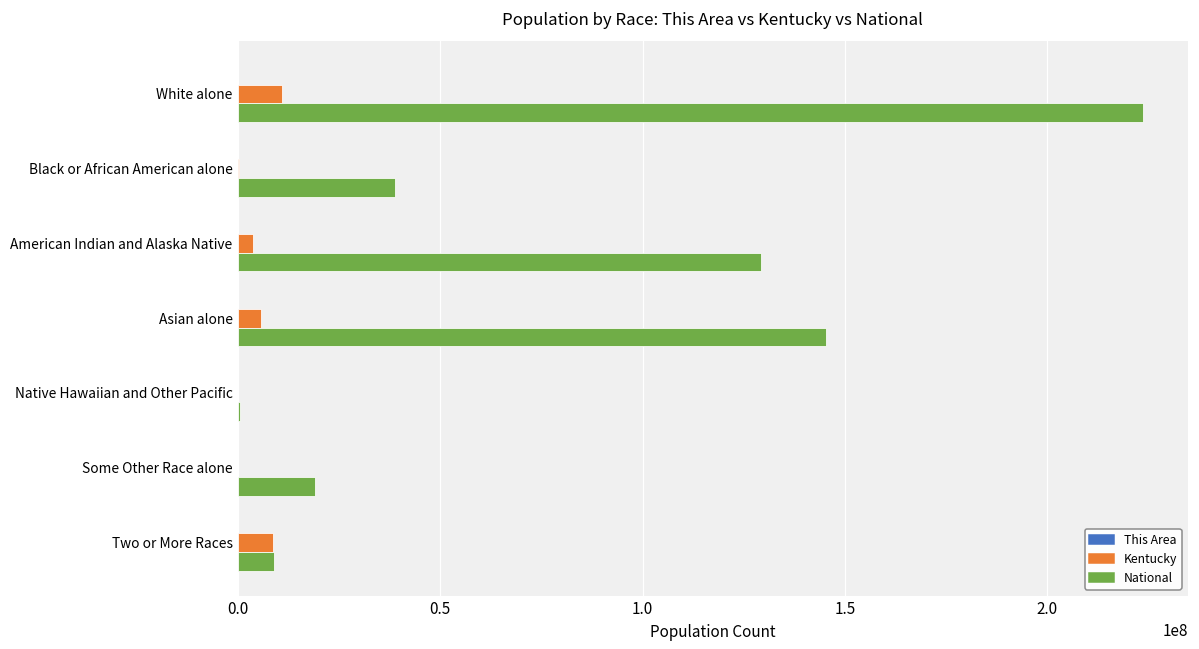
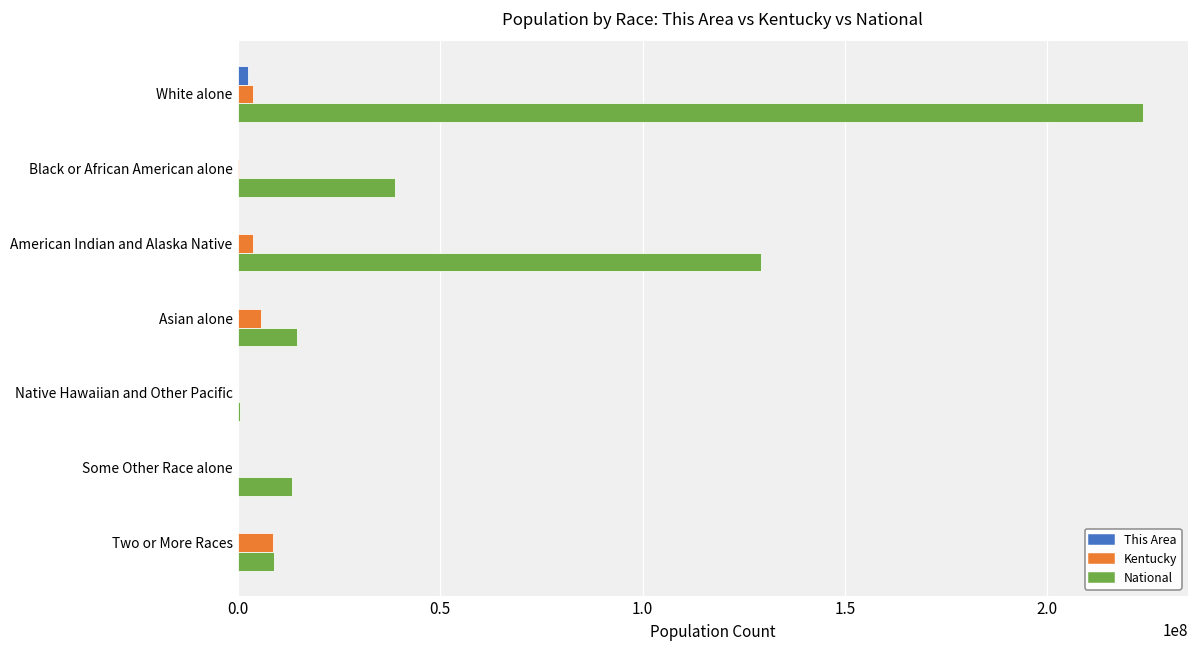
This Area, White alone: 0 -> 3000000
Kentucky, White alone: 11000000 -> 4000000
National, Asian alone: 145000000 -> 15000000
National, Some Other Race alone: 19000000 -> 13000000
